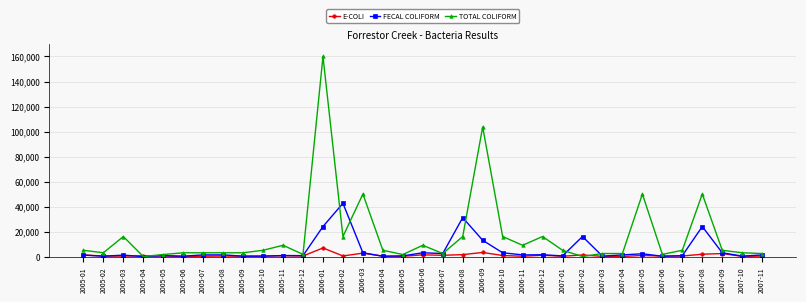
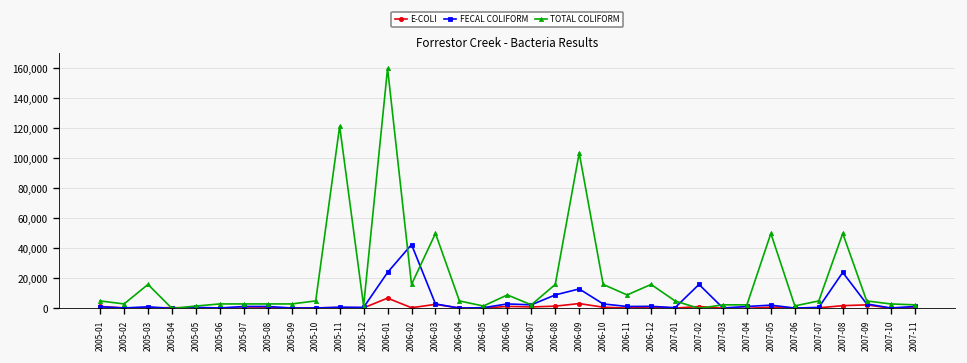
TOTAL COLIFORM, 2005-11: 9,000 -> 121,000
FECAL COLIFORM, 2006-08: 31,000 -> 9,000
